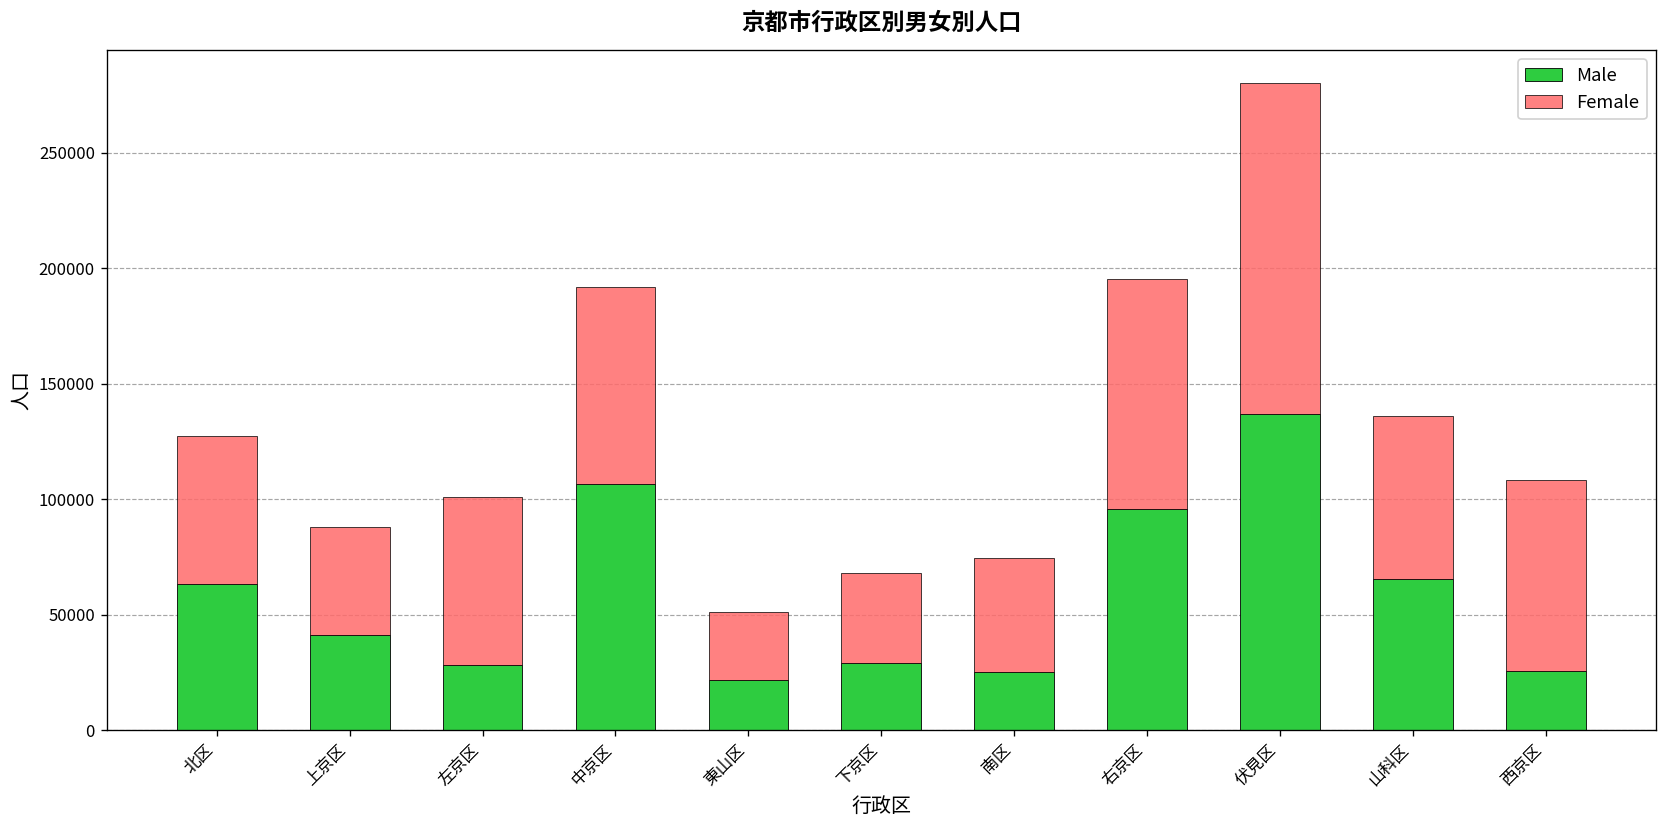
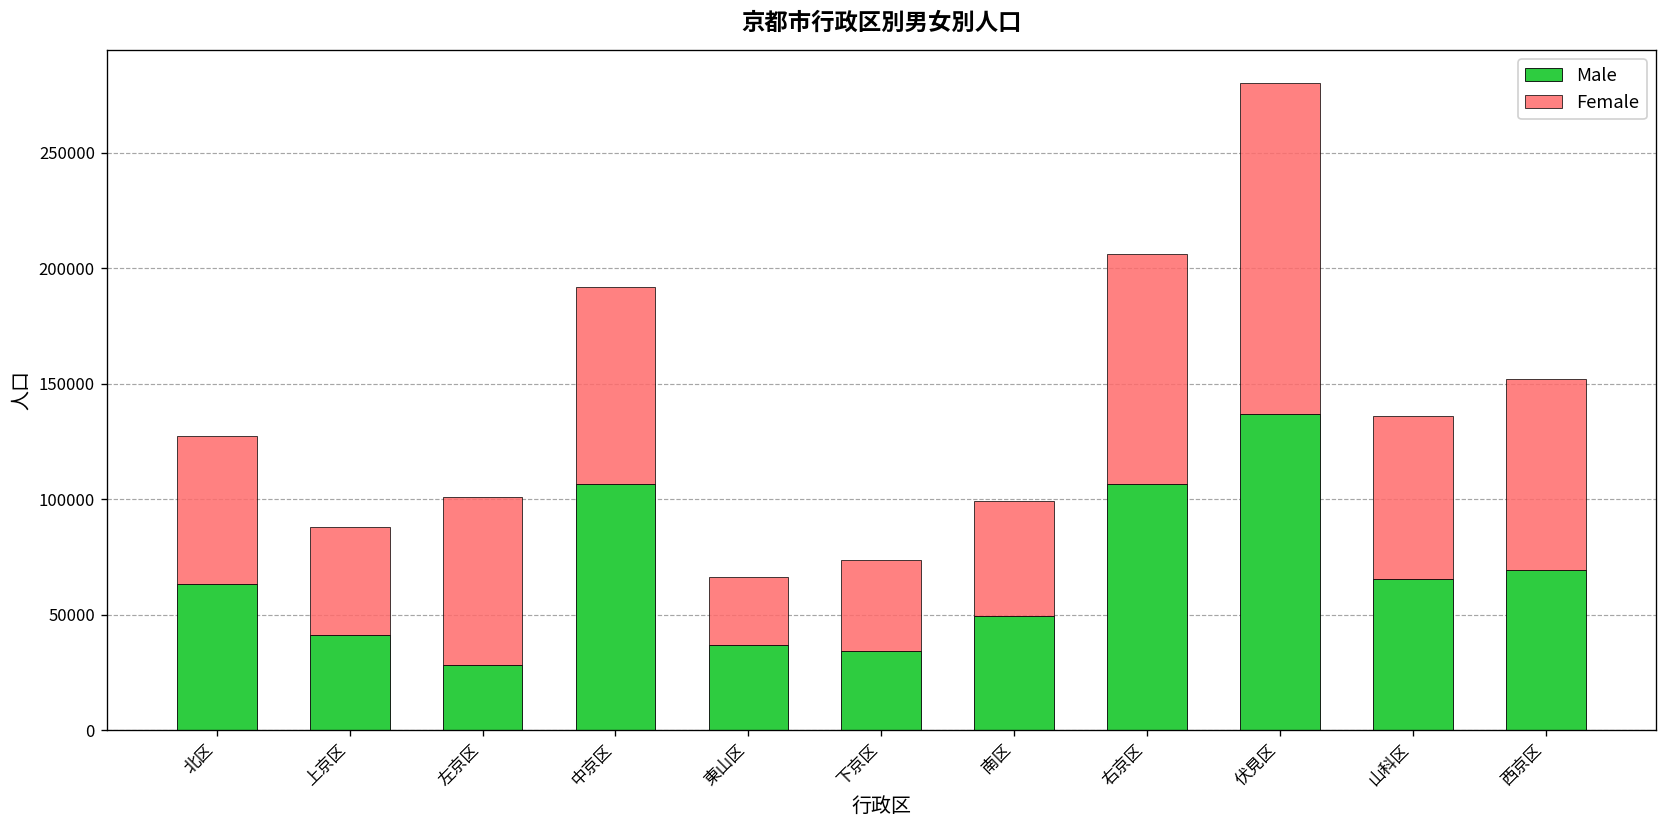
Male, 東山区: 22000 -> 37000
Male, 下京区: 29000 -> 34000
Male, 南区: 25000 -> 50000
Male, 右京区: 96000 -> 106000
Male, 西京区: 26000 -> 69000
